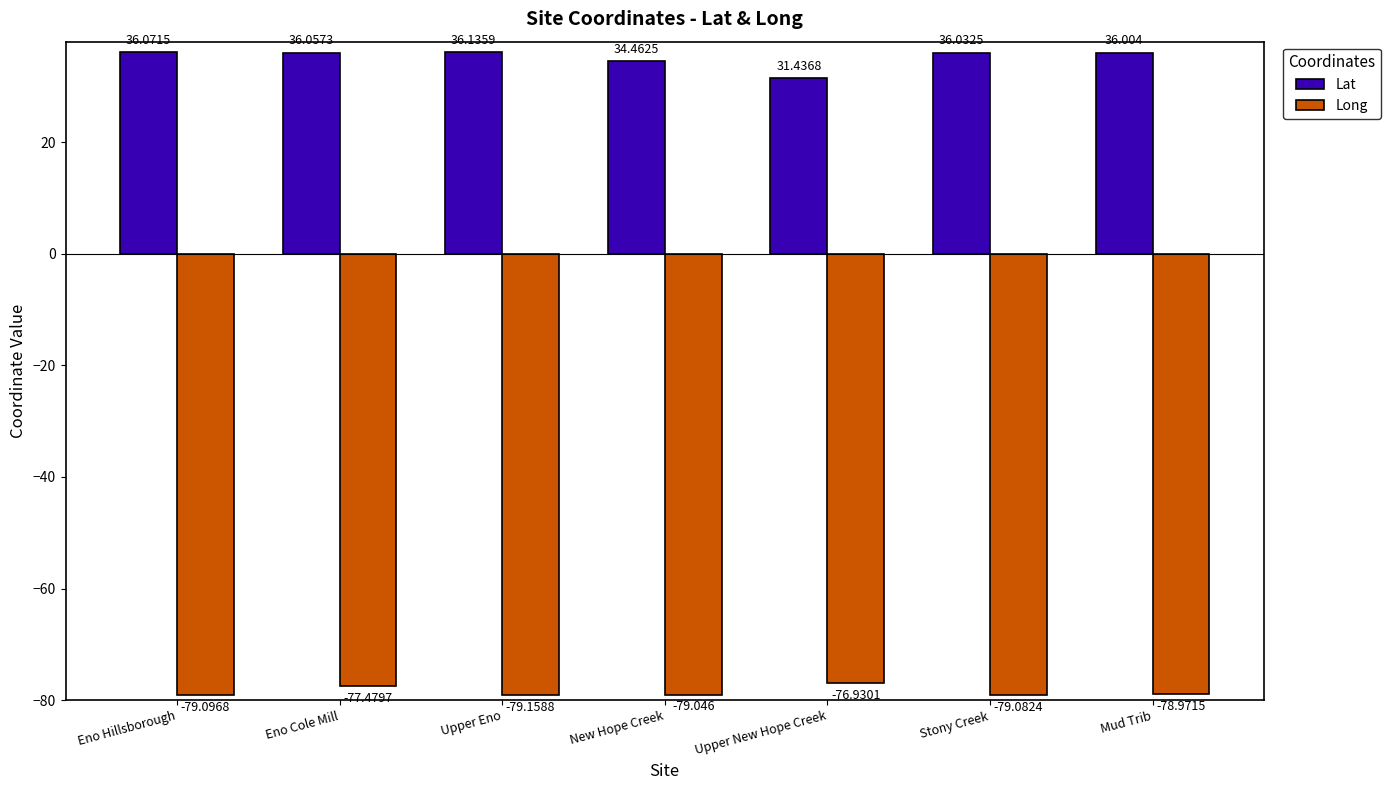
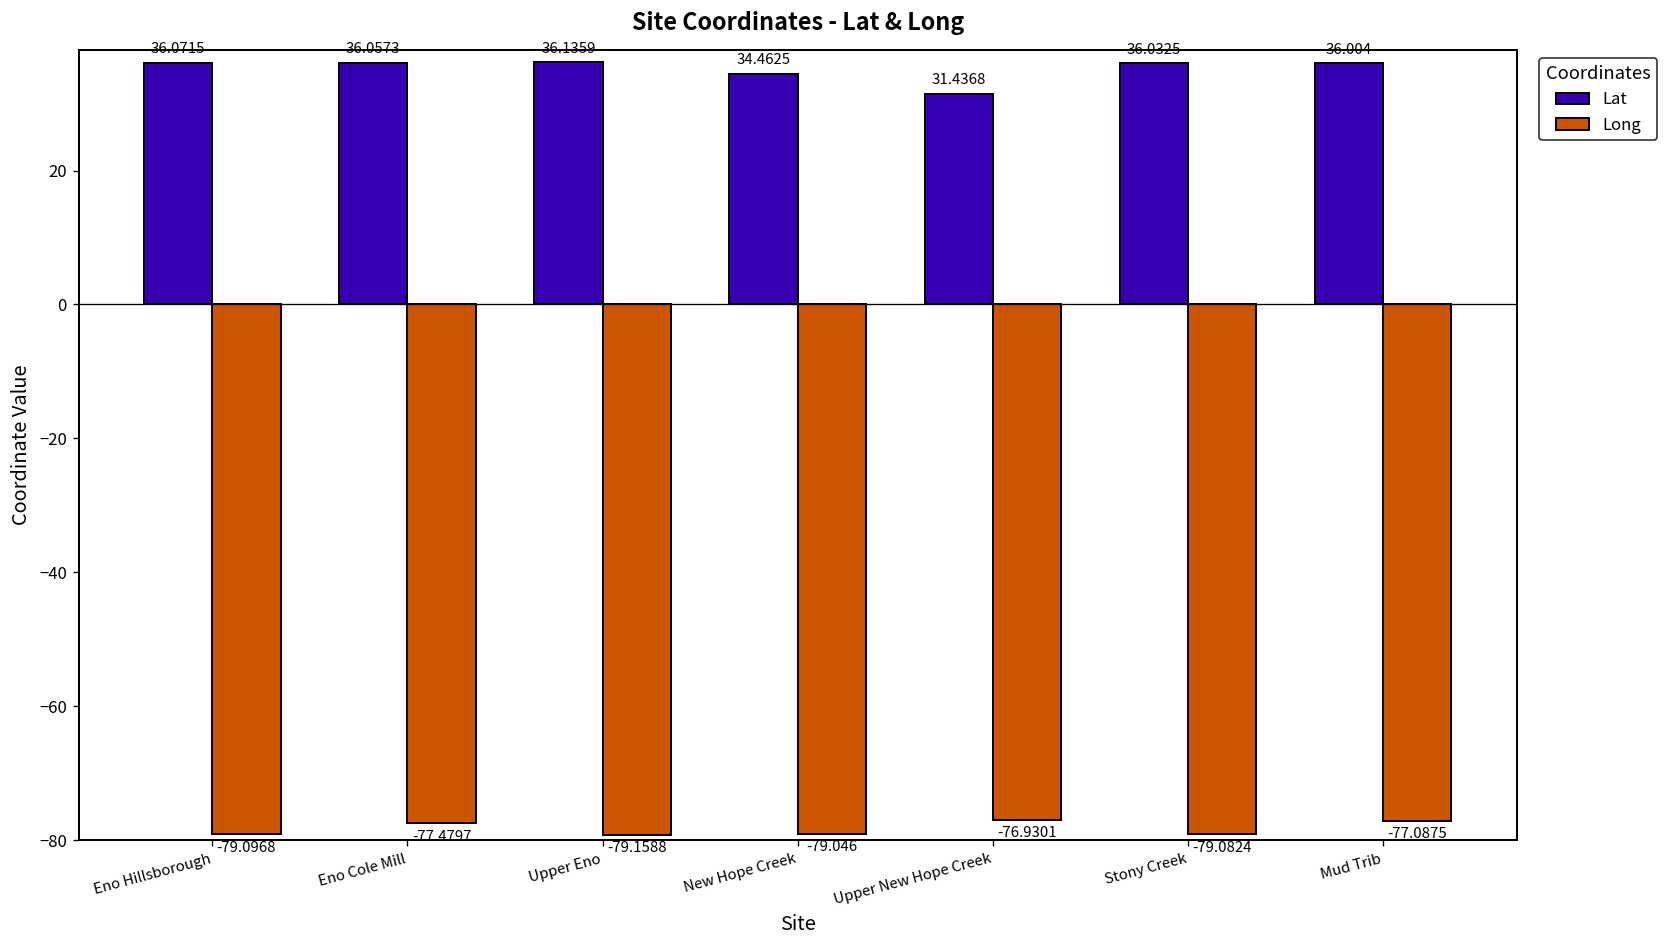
Long, Mud Trib: -78.9715 -> -77.0875
